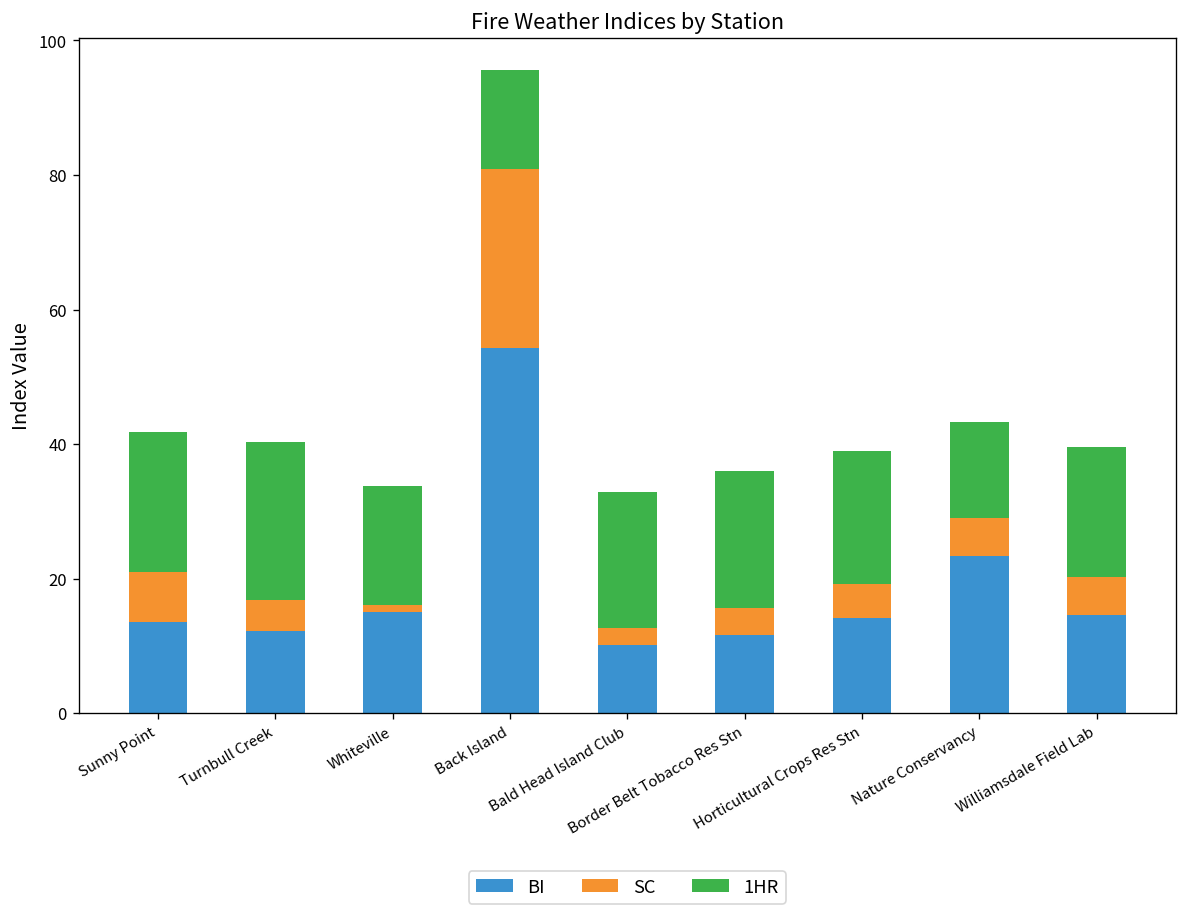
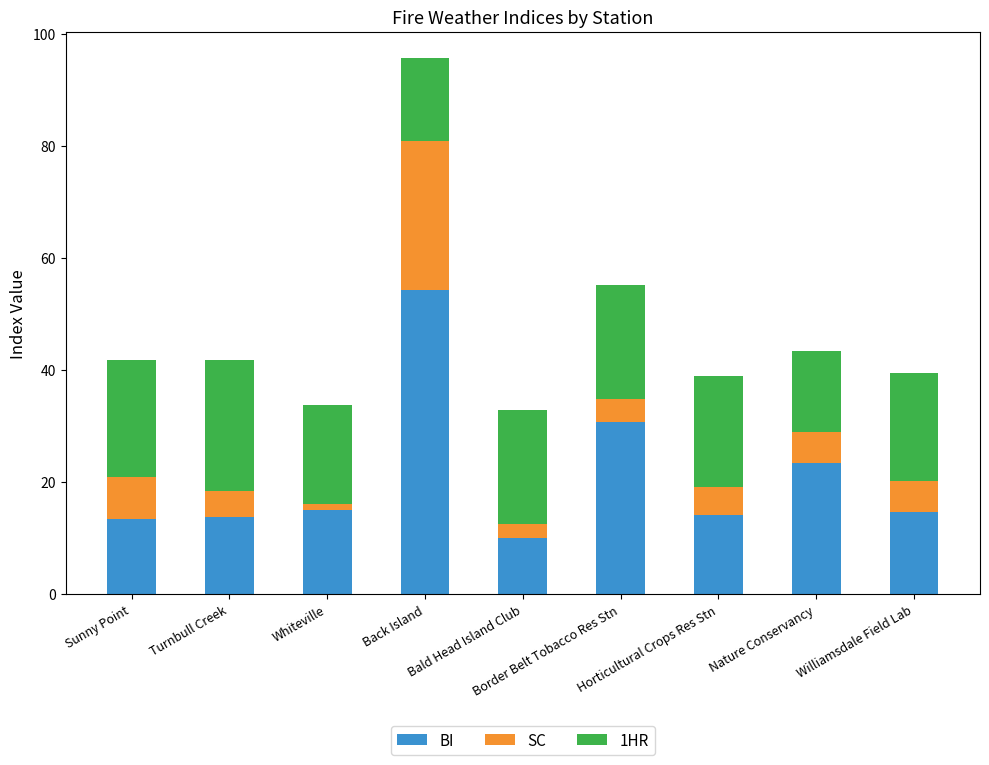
BI, Turnbull Creek: 12 -> 14
BI, Border Belt Tobacco Res Stn: 12 -> 31
